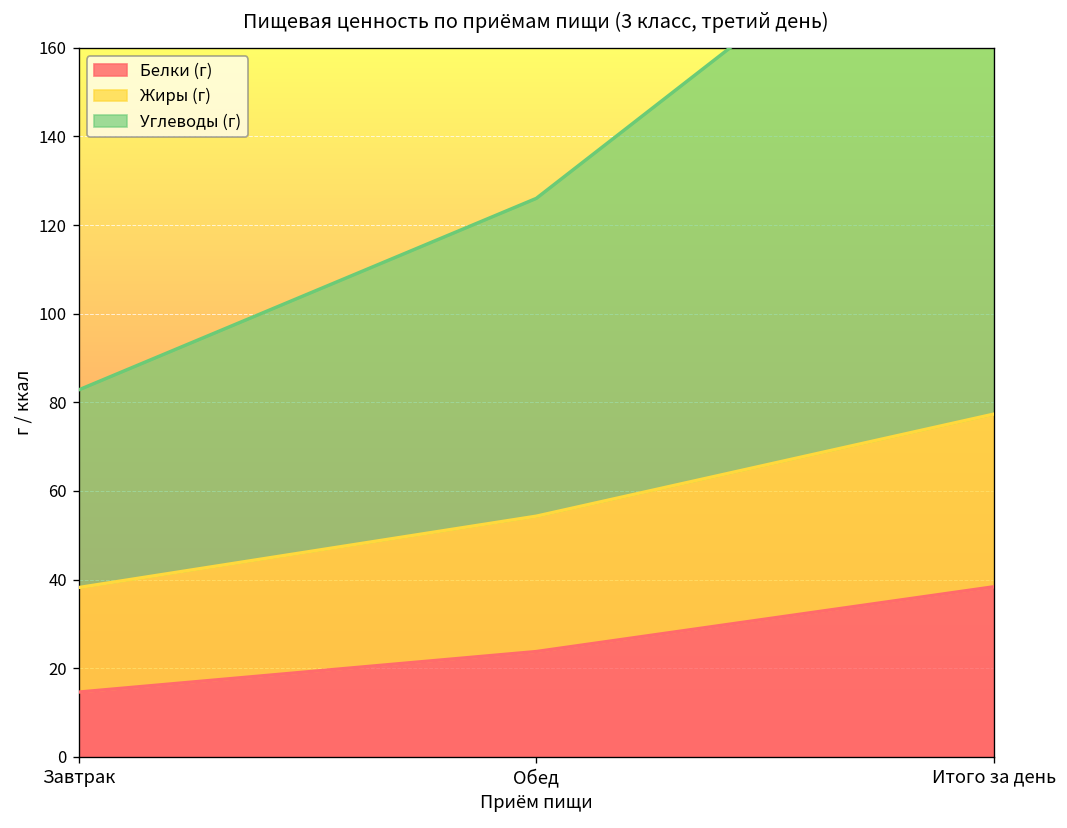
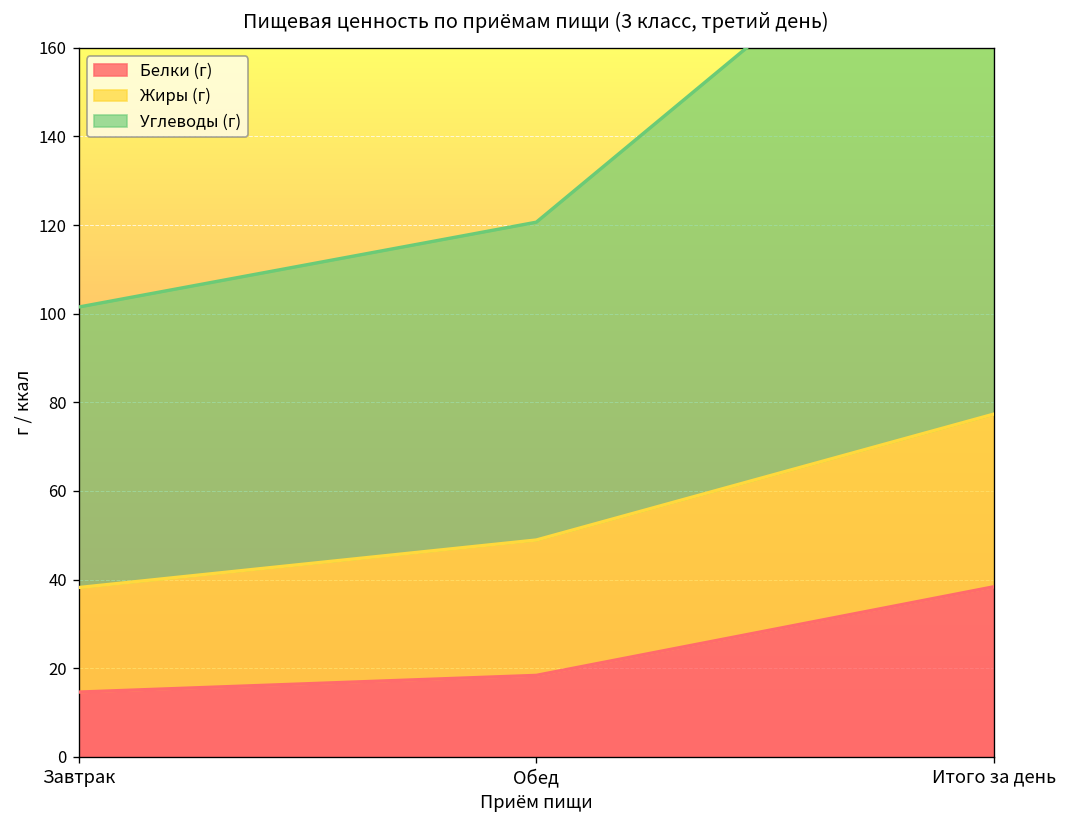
Углеводы (г), Завтрак: 45 -> 63
Белки (г), Обед: 24 -> 18
